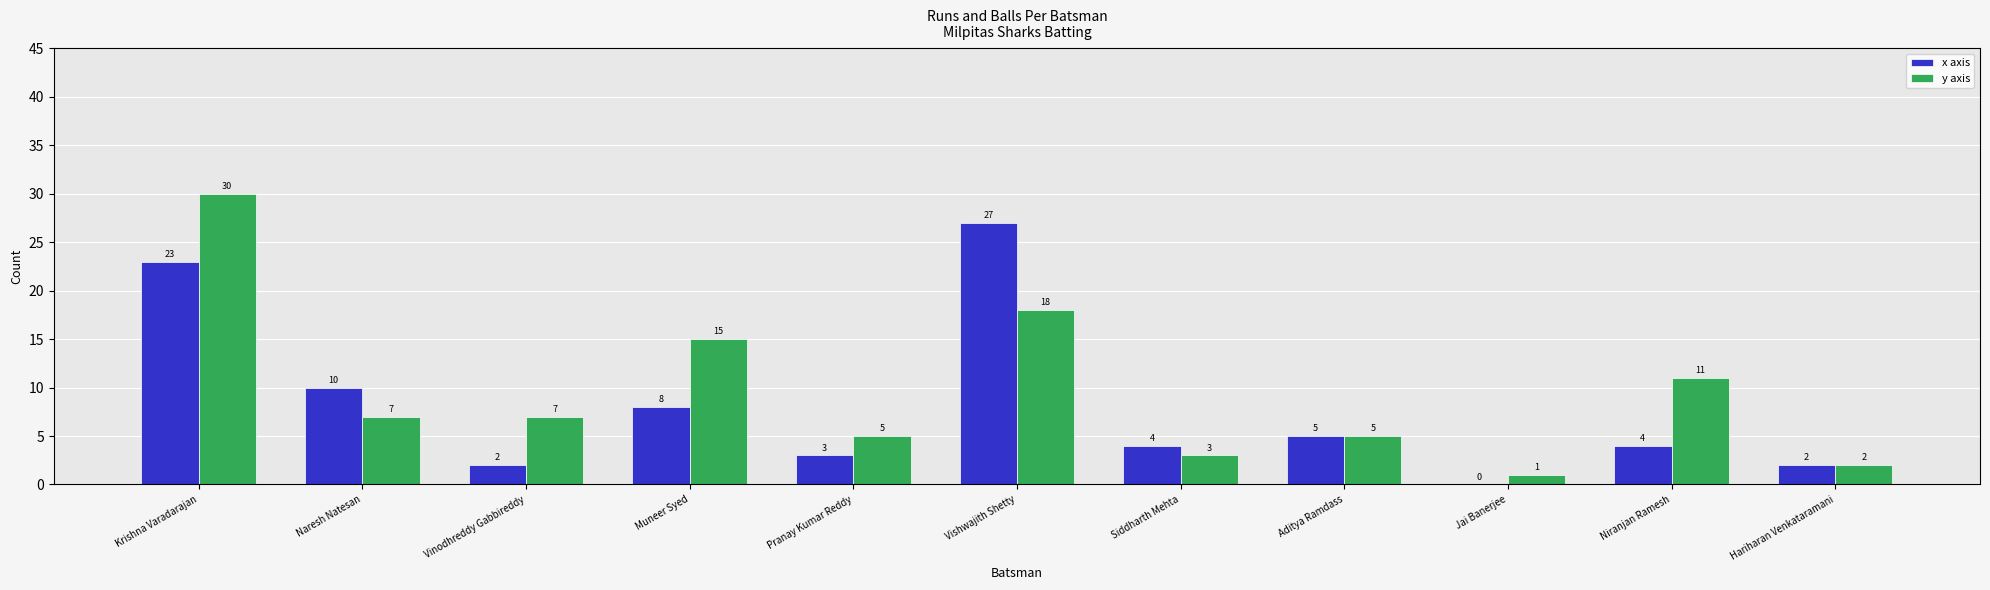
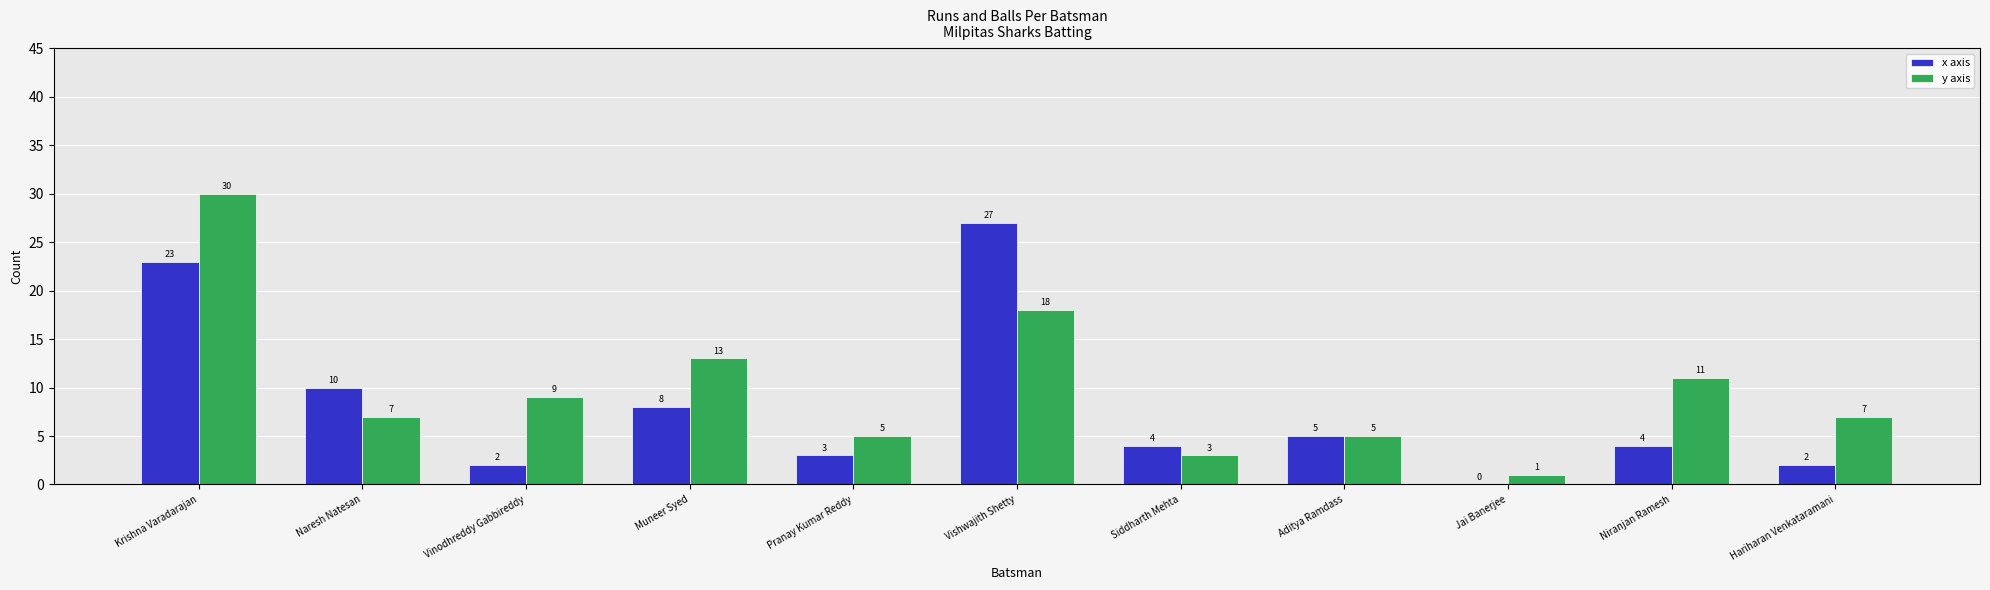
y axis, Vinodhreddy Gabbireddy: 7 -> 9
y axis, Muneer Syed: 15 -> 13
y axis, Hariharan Venkataramani: 2 -> 7
